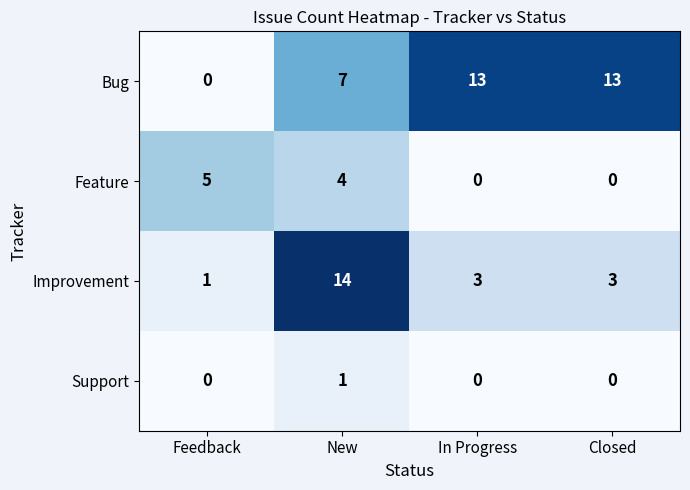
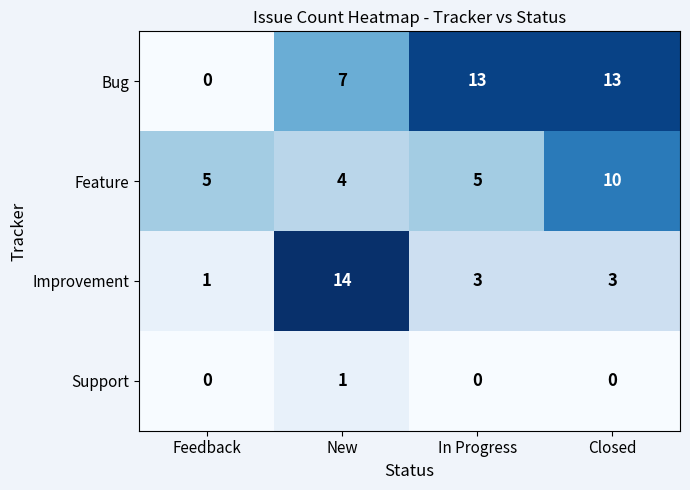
Feature, In Progress: 0 -> 5
Feature, Closed: 0 -> 10
